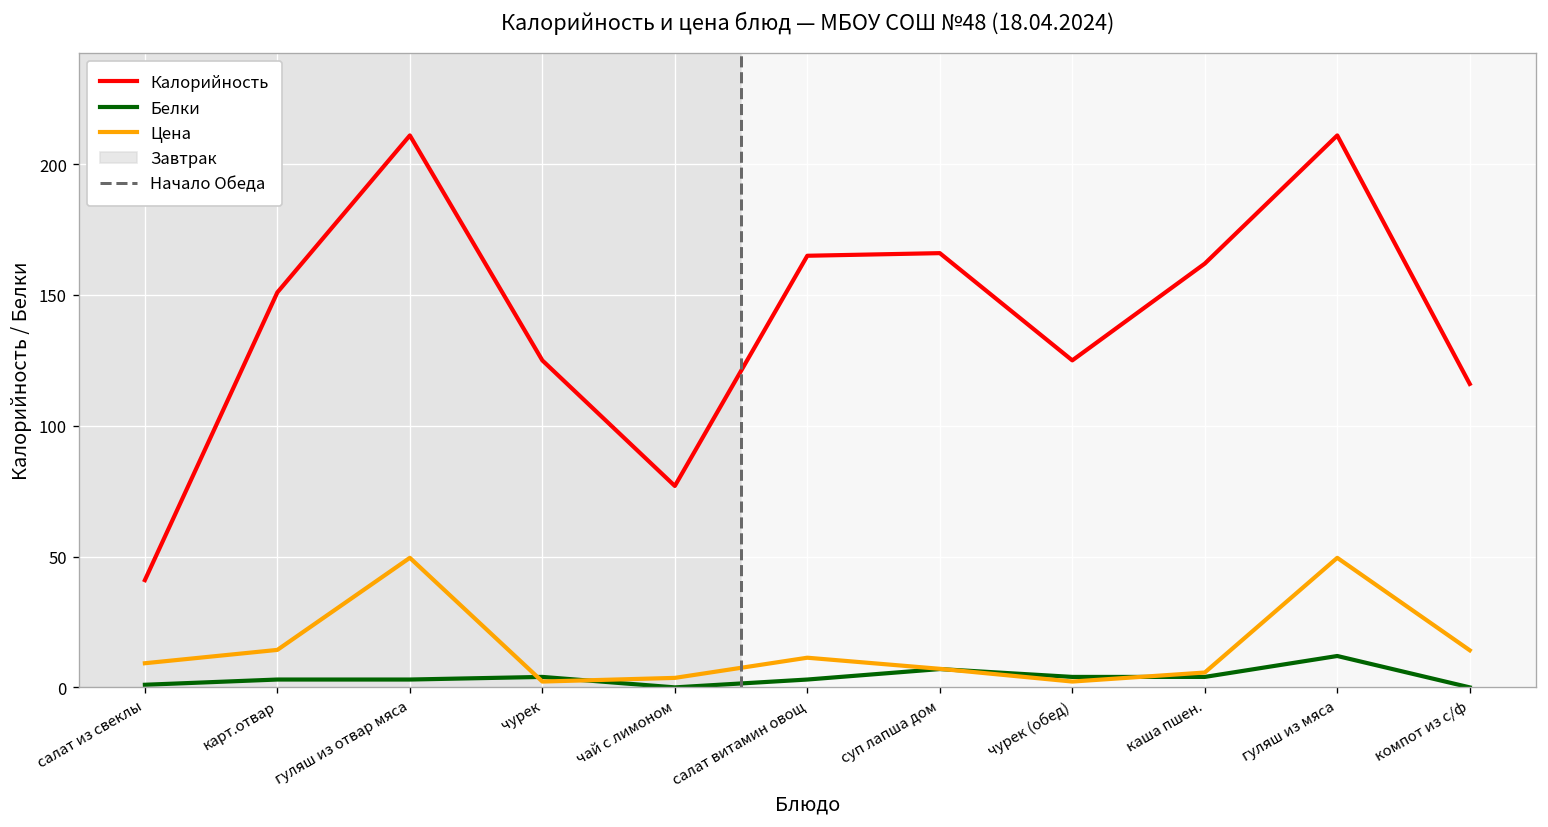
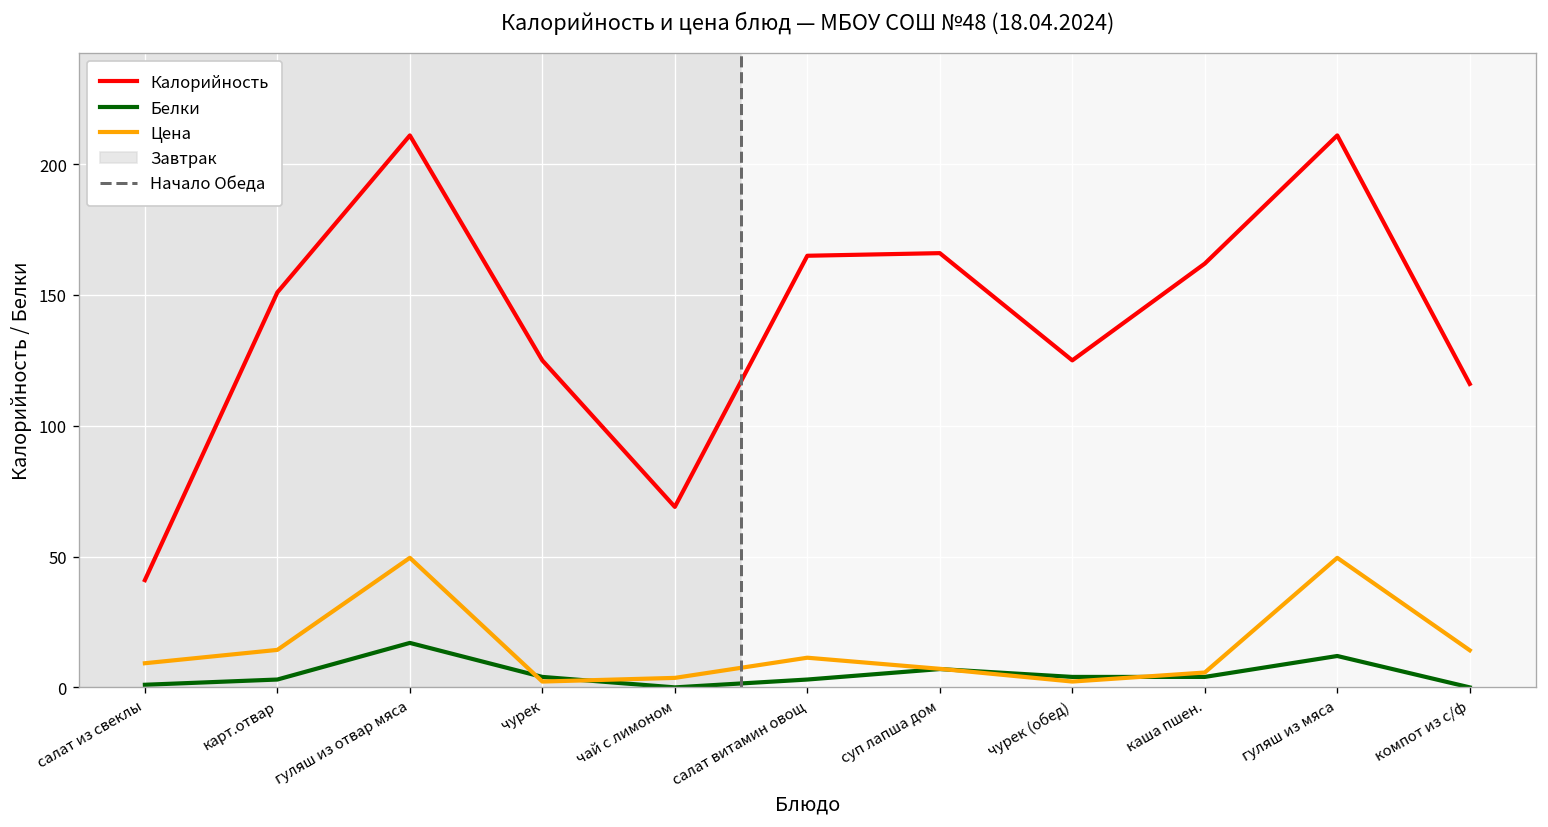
Белки, гуляш из отвар мяса: 3 -> 17
Калорийность, чай с лимоном: 77 -> 69
